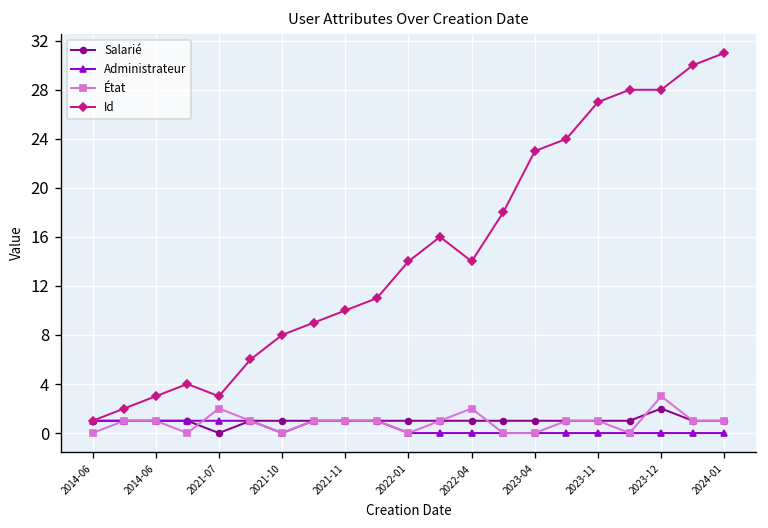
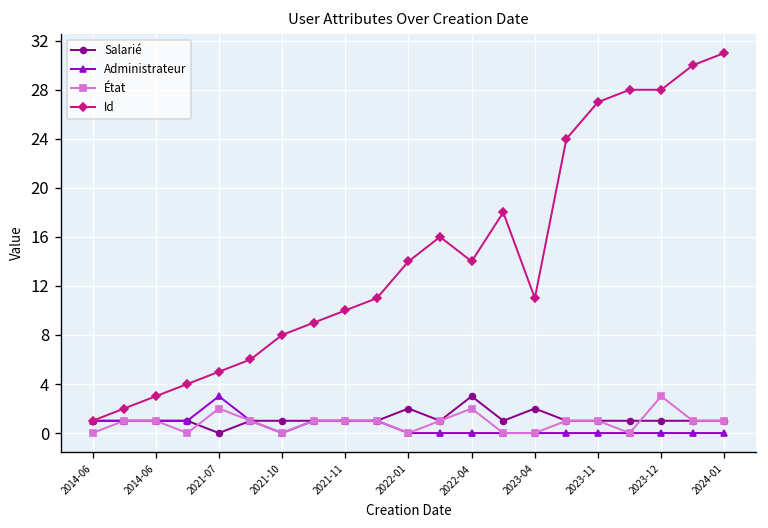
Administrateur, 2021-07: 1 -> 3
Id, 2021-07: 3 -> 5
Salarié, 2022-01: 1 -> 2
Salarié, 2022-04: 1 -> 3
Salarié, 2023-04: 1 -> 2
Id, 2023-04: 23 -> 11
Salarié, 2023-12: 2 -> 1
